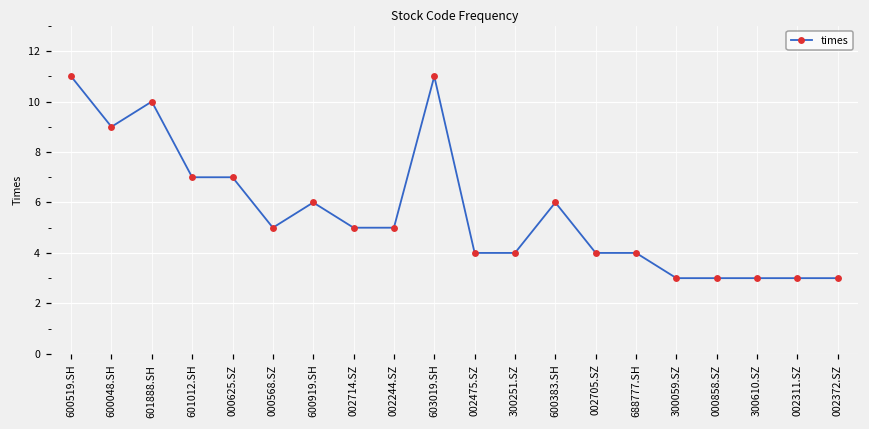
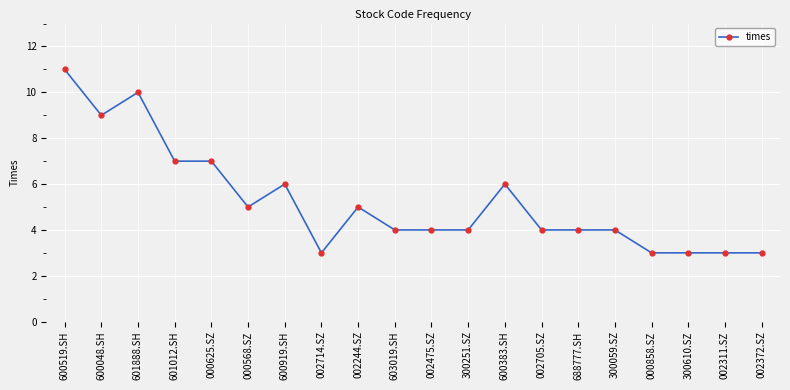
002714.SZ: 5 -> 3
603019.SH: 11 -> 4
300059.SZ: 3 -> 4
